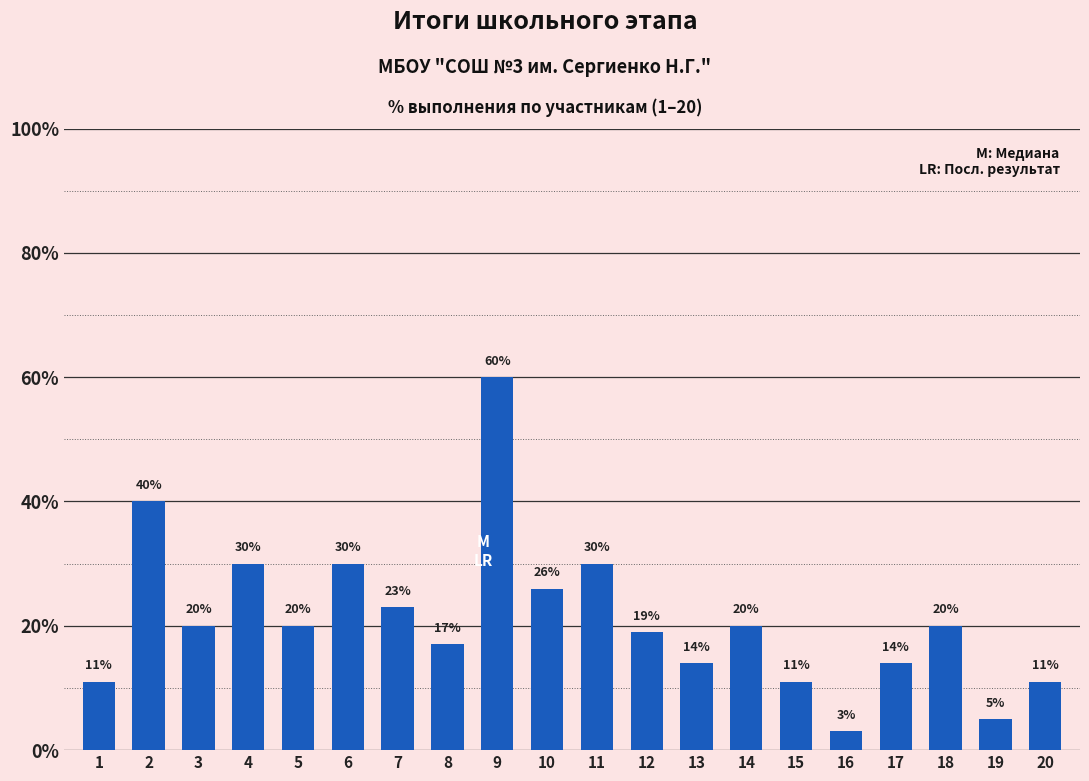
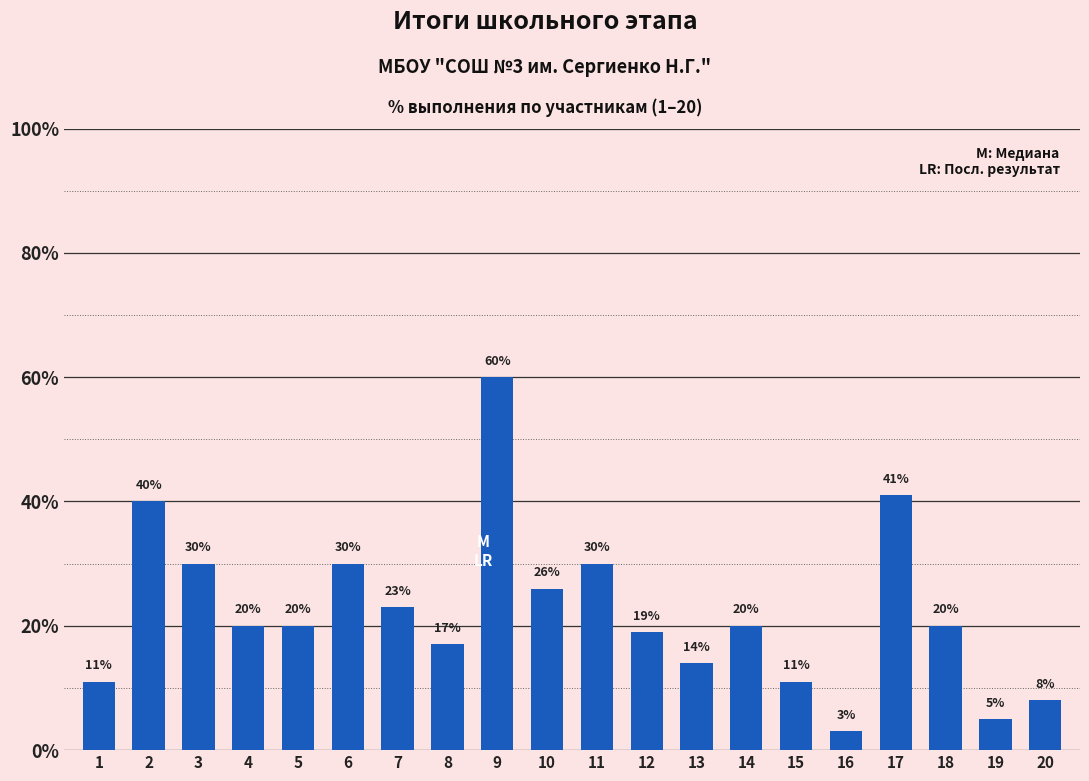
3: 20% -> 30%
4: 30% -> 20%
17: 14% -> 41%
20: 11% -> 8%
